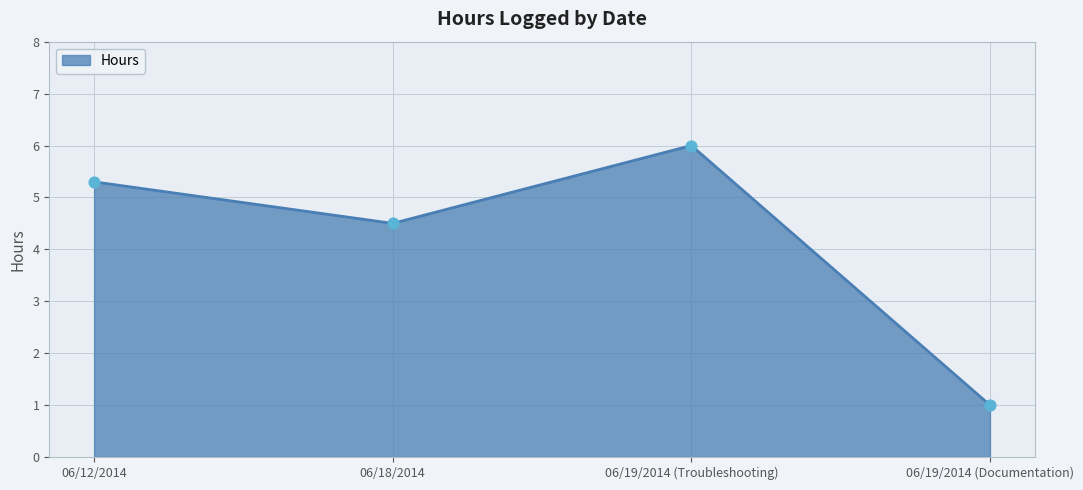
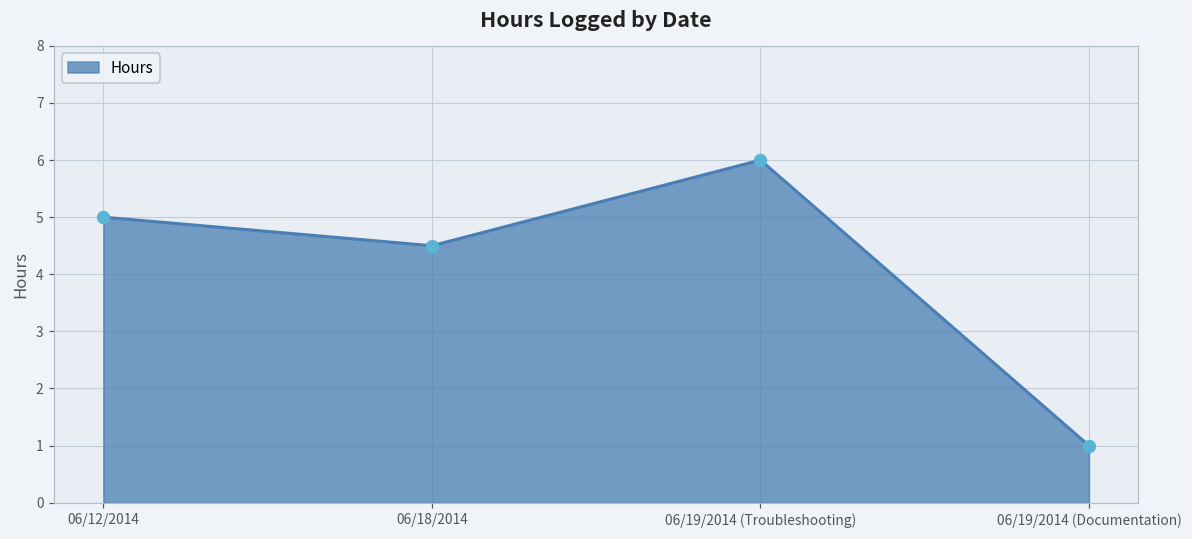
06/12/2014: 5.3 -> 5.0
